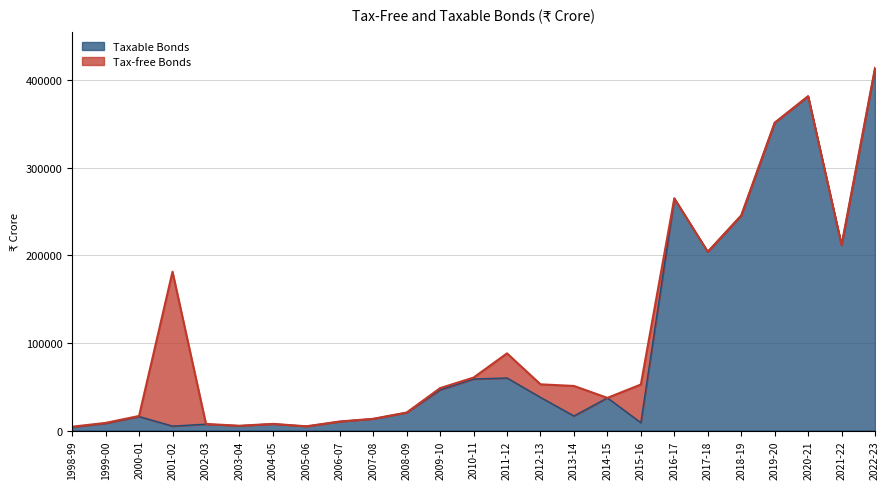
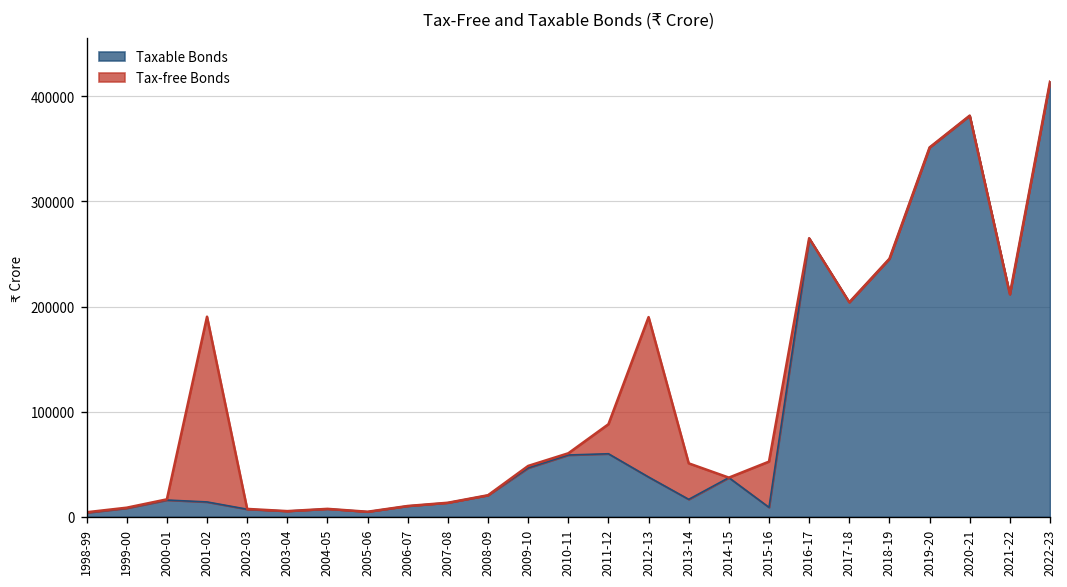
Taxable Bonds, 2001-02: 5000 -> 14000
Tax-free Bonds, 2012-13: 10000 -> 150000
